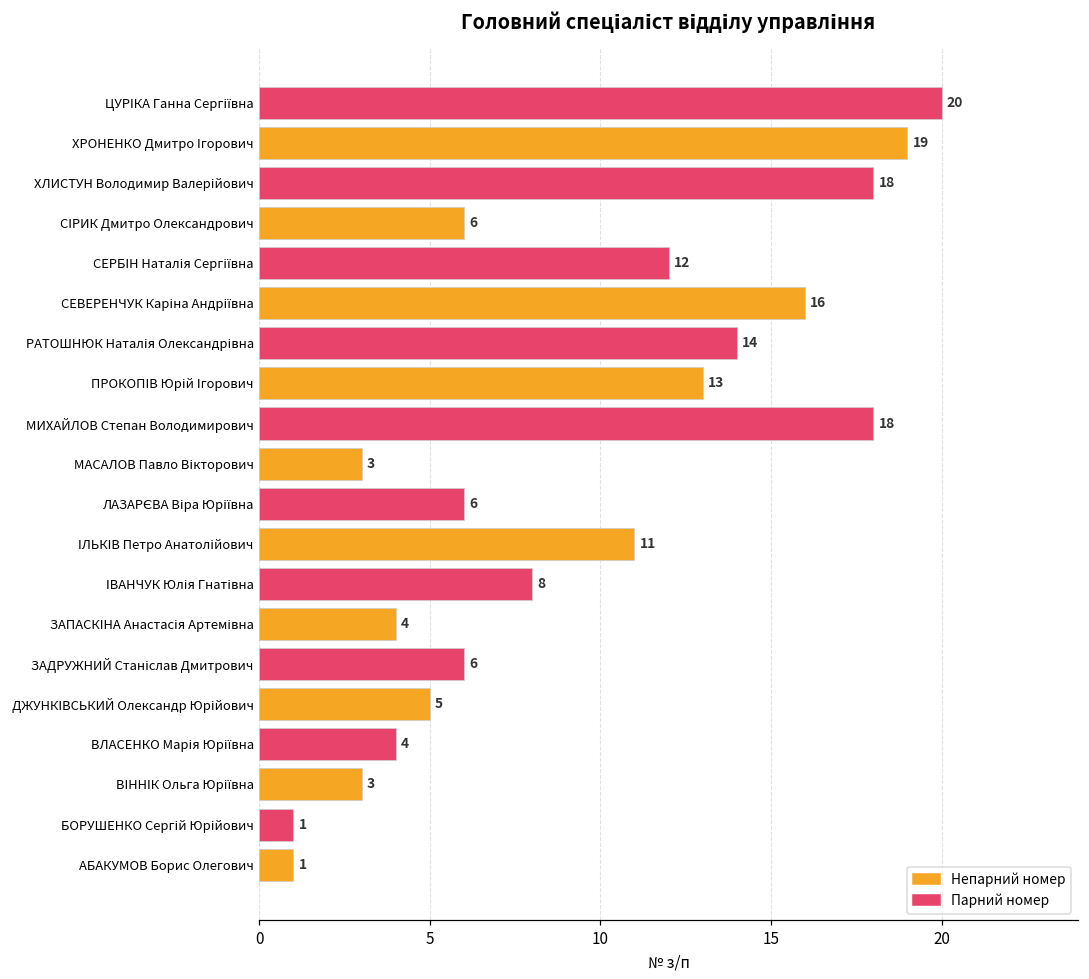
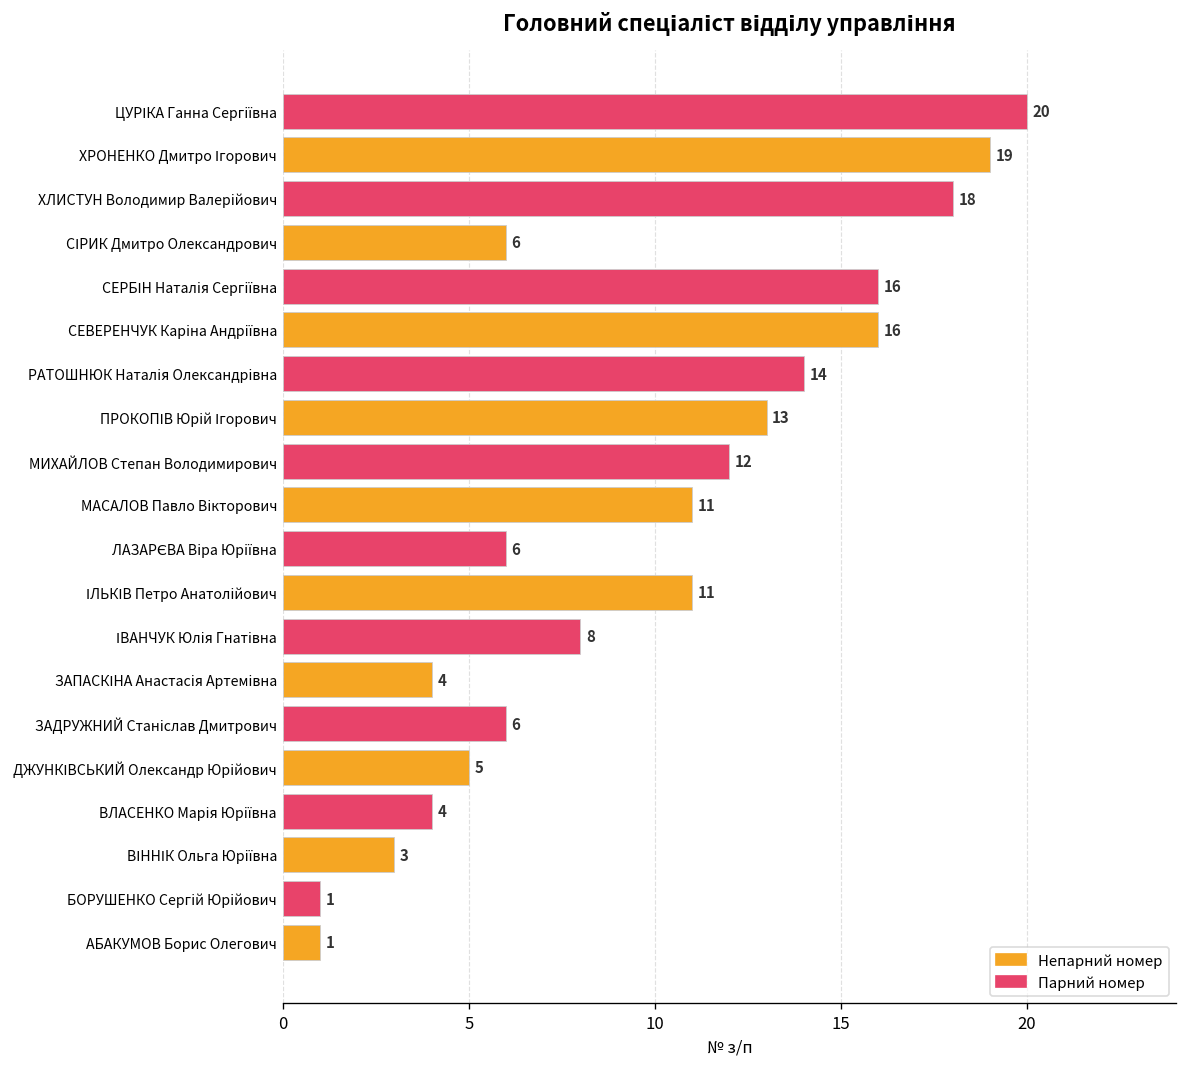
СЕРБІН Наталія Сергіївна: 12 -> 16
МИХАЙЛОВ Степан Володимирович: 18 -> 12
МАСАЛОВ Павло Вікторович: 3 -> 11
